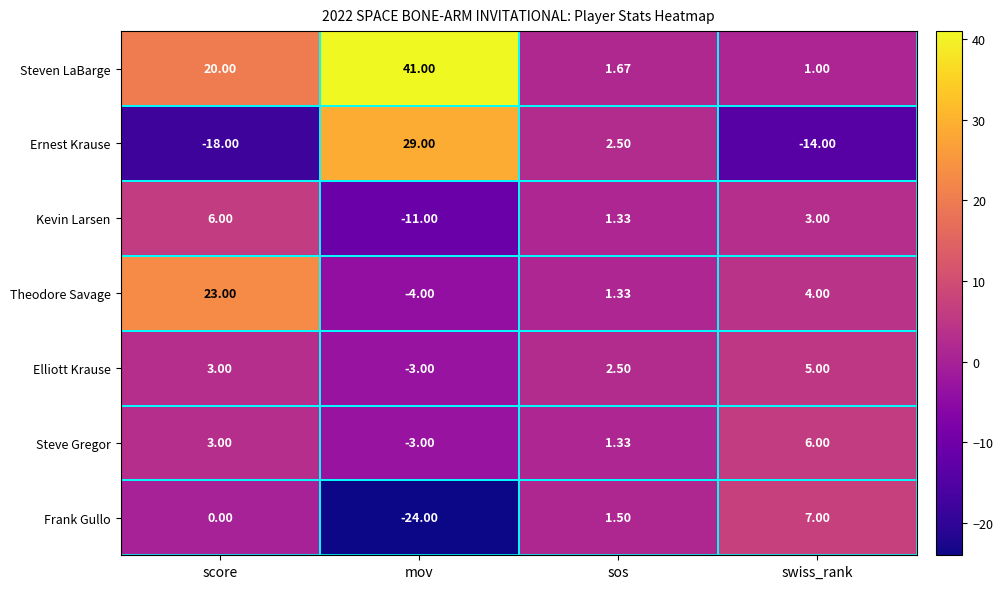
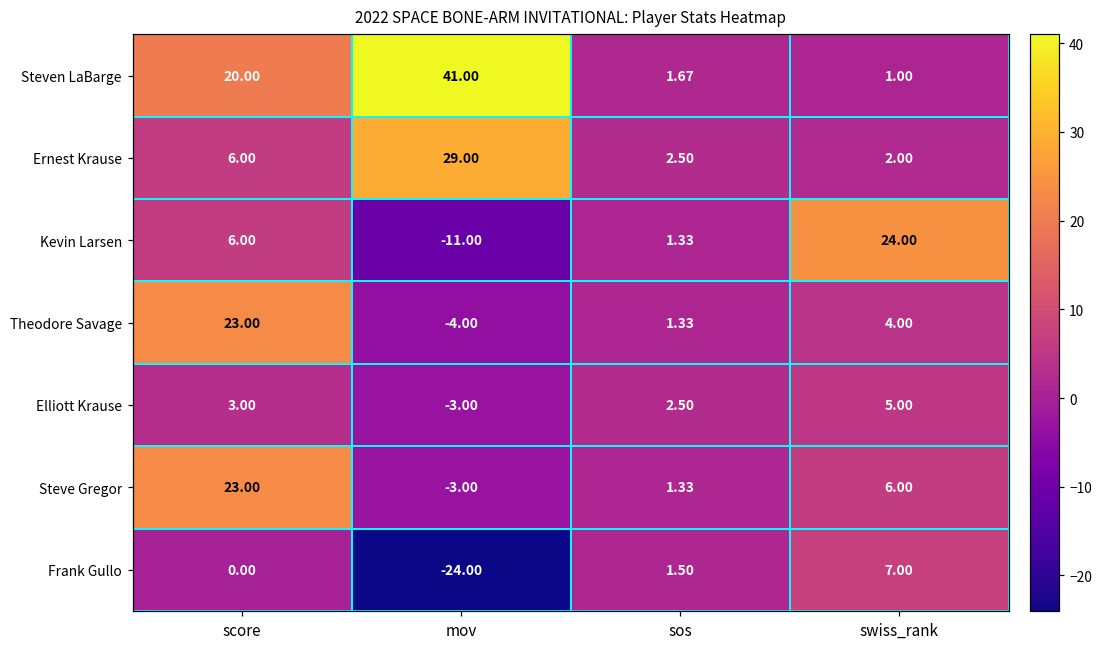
Ernest Krause, score: -18.00 -> 6.00
Ernest Krause, swiss_rank: -14.00 -> 2.00
Kevin Larsen, swiss_rank: 3.00 -> 24.00
Steve Gregor, score: 3.00 -> 23.00
